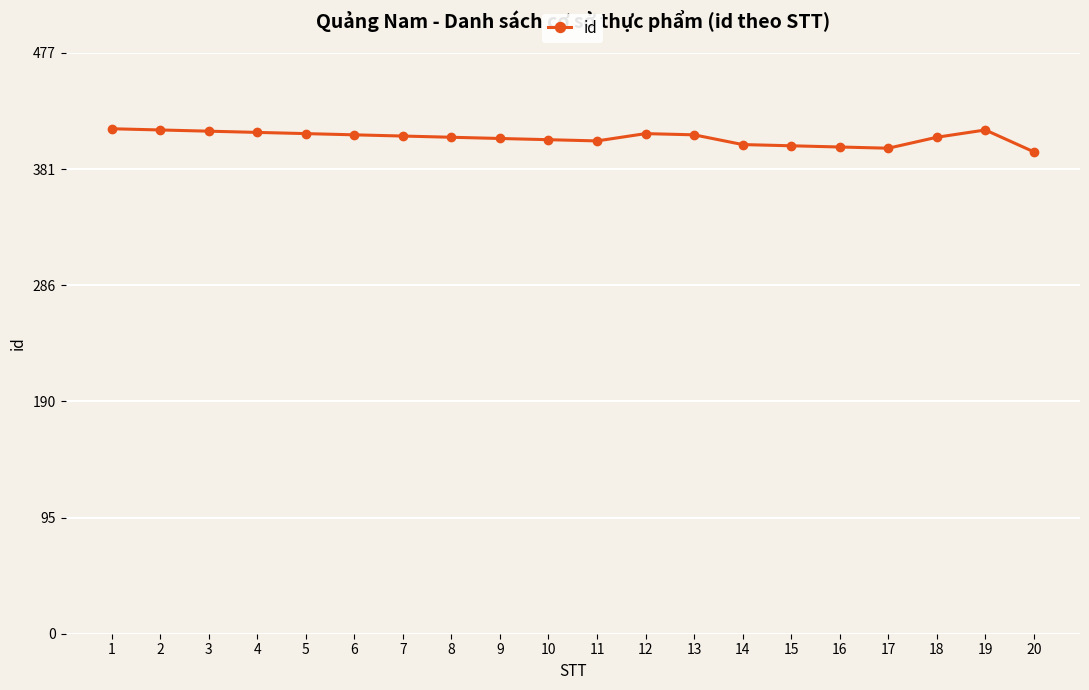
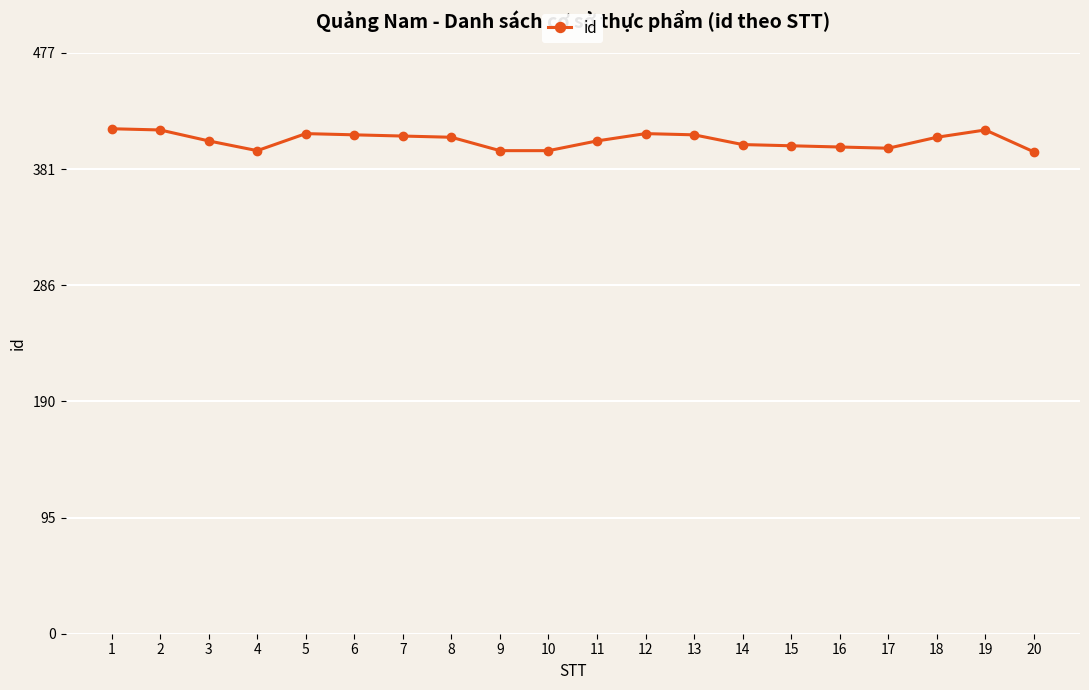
3: 413 -> 405
4: 412 -> 397
9: 407 -> 397
10: 406 -> 397
